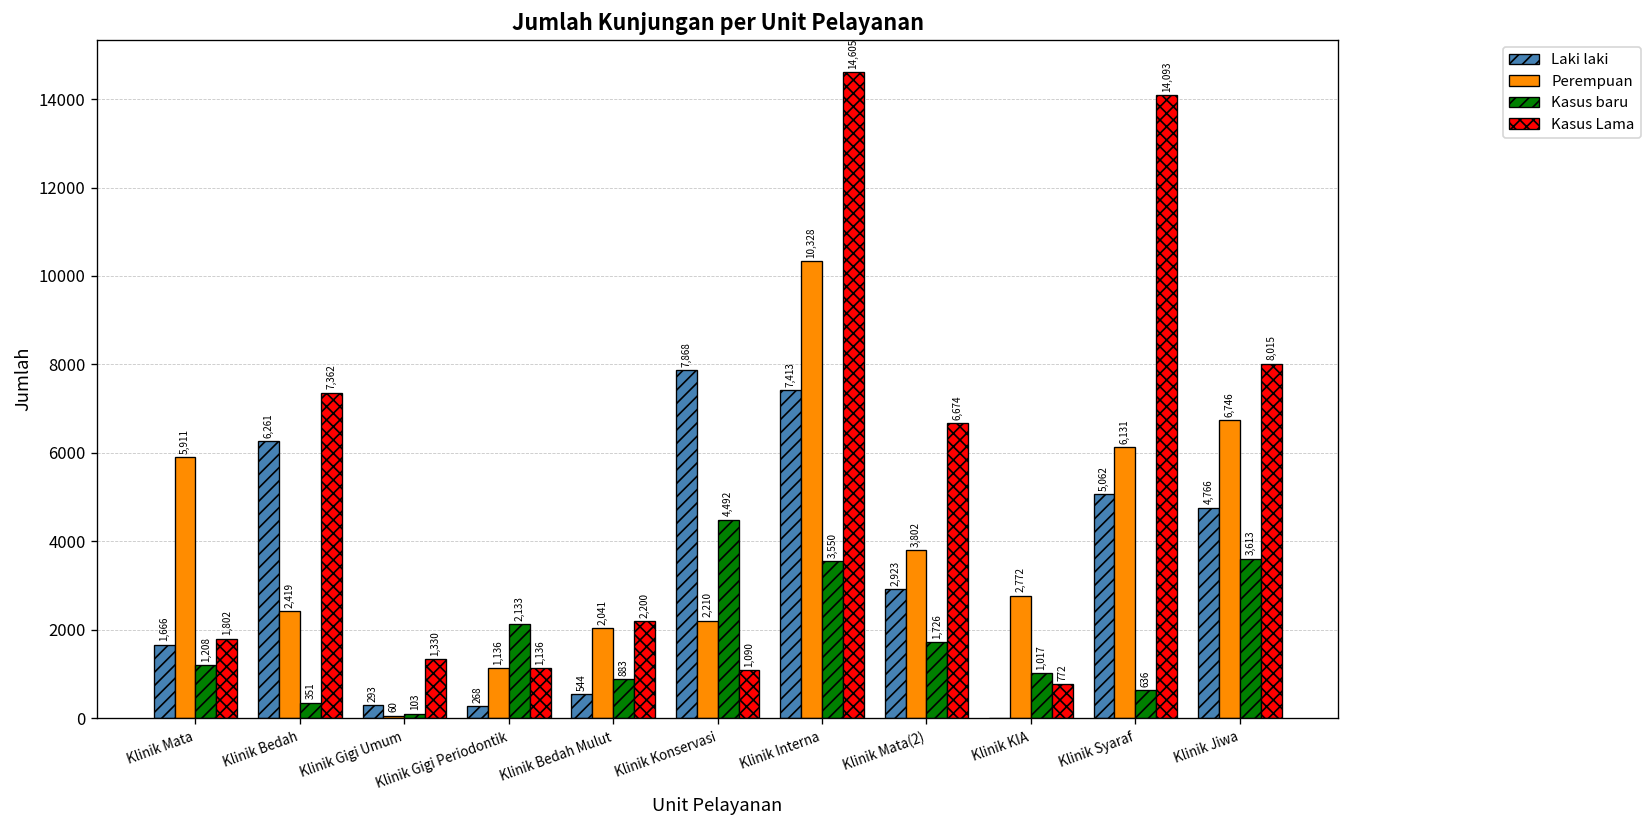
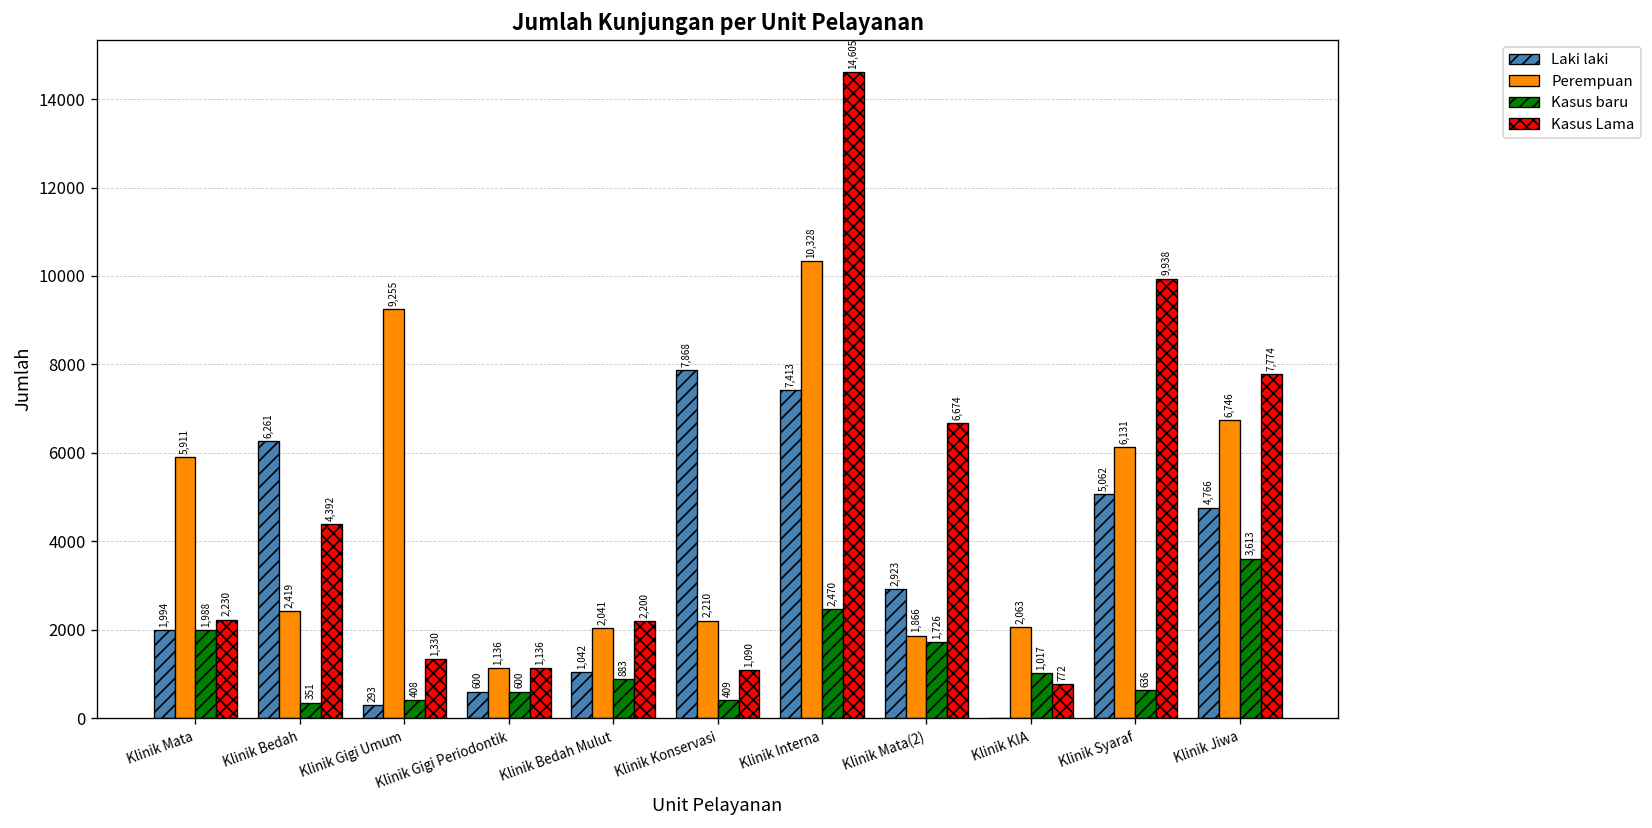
Laki laki, Klinik Mata: 1,666 -> 1,994
Kasus baru, Klinik Mata: 1,208 -> 1,988
Kasus Lama, Klinik Mata: 1,802 -> 2,230
Kasus Lama, Klinik Bedah: 7,362 -> 4,392
Perempuan, Klinik Gigi Umum: 60 -> 9,255
Kasus baru, Klinik Gigi Umum: 103 -> 408
Laki laki, Klinik Gigi Periodontik: 268 -> 600
Kasus baru, Klinik Gigi Periodontik: 2,133 -> 600
Laki laki, Klinik Bedah Mulut: 544 -> 1,042
Kasus baru, Klinik Konservasi: 4,492 -> 409
Kasus baru, Klinik Interna: 3,550 -> 2,470
Perempuan, Klinik Mata(2): 3,802 -> 1,866
Perempuan, Klinik KIA: 2,772 -> 2,063
Kasus Lama, Klinik Syaraf: 14,093 -> 9,938
Kasus Lama, Klinik Jiwa: 8,015 -> 7,774
